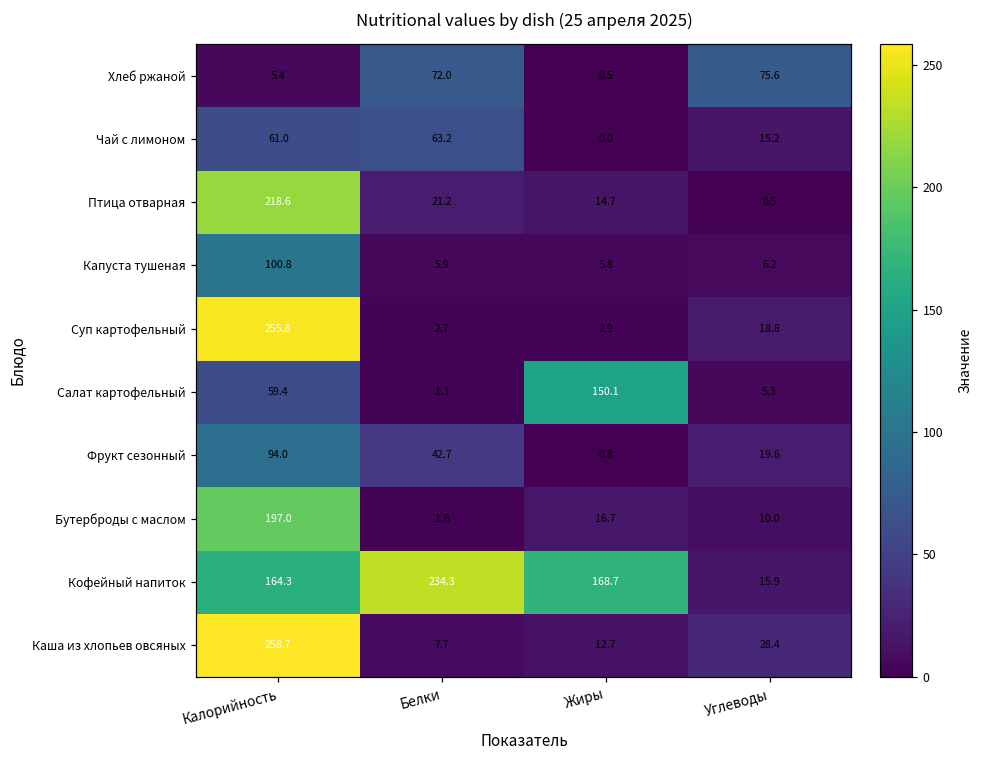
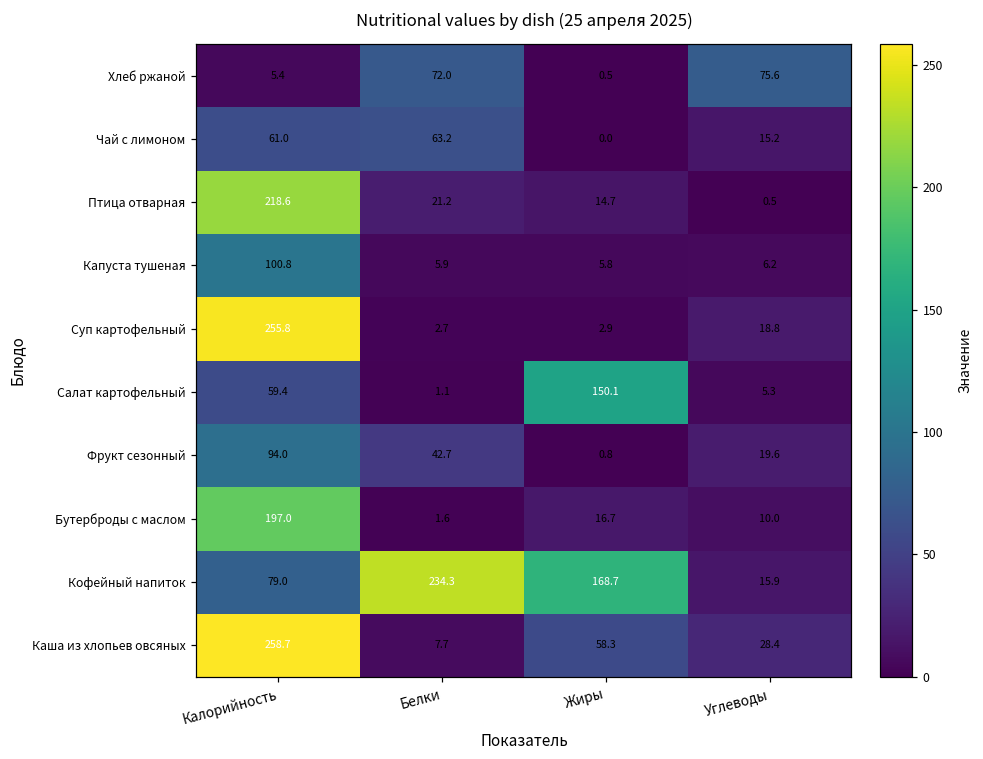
Кофейный напиток, Калорийность: 164.3 -> 79.0
Каша из хлопьев овсяных, Жиры: 12.7 -> 58.3
